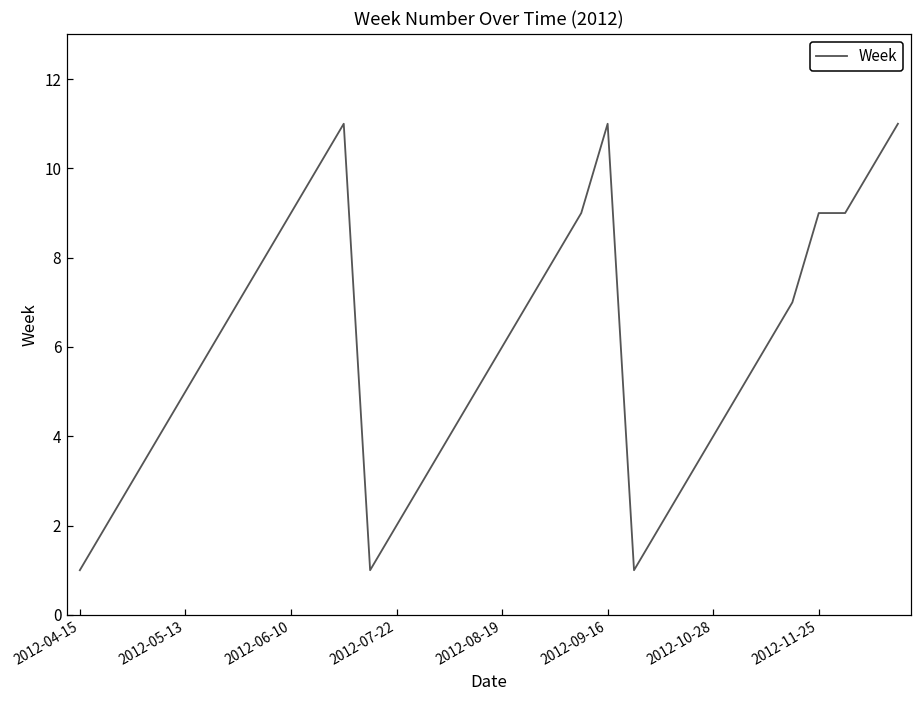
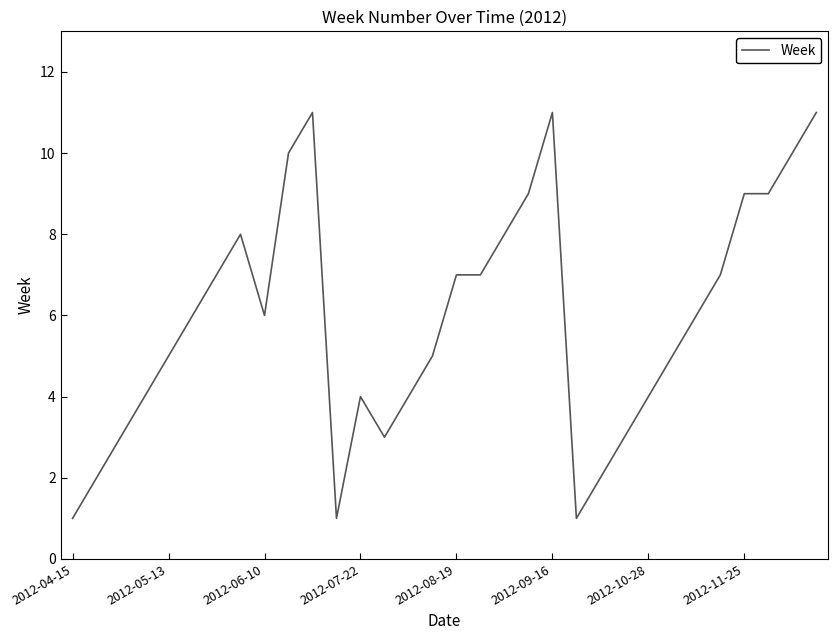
2012-06-10: 9 -> 6
2012-07-22: 2 -> 4
2012-08-19: 6 -> 7
